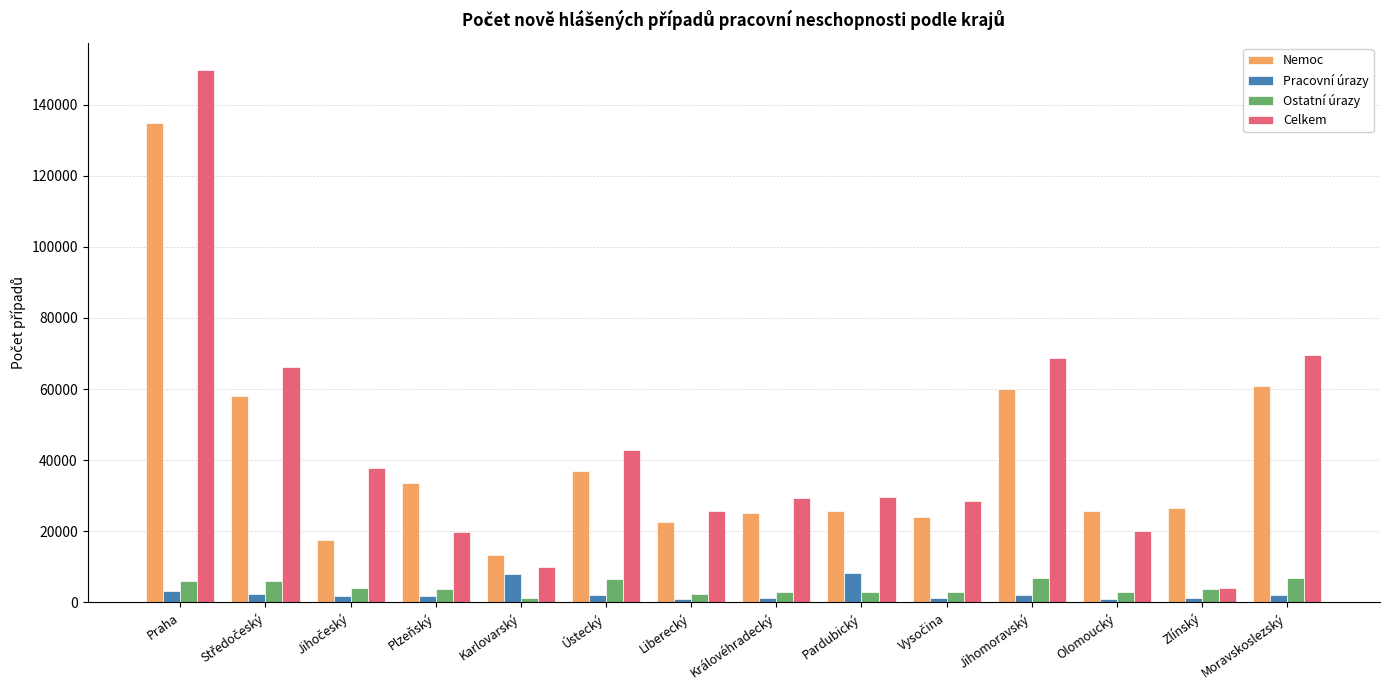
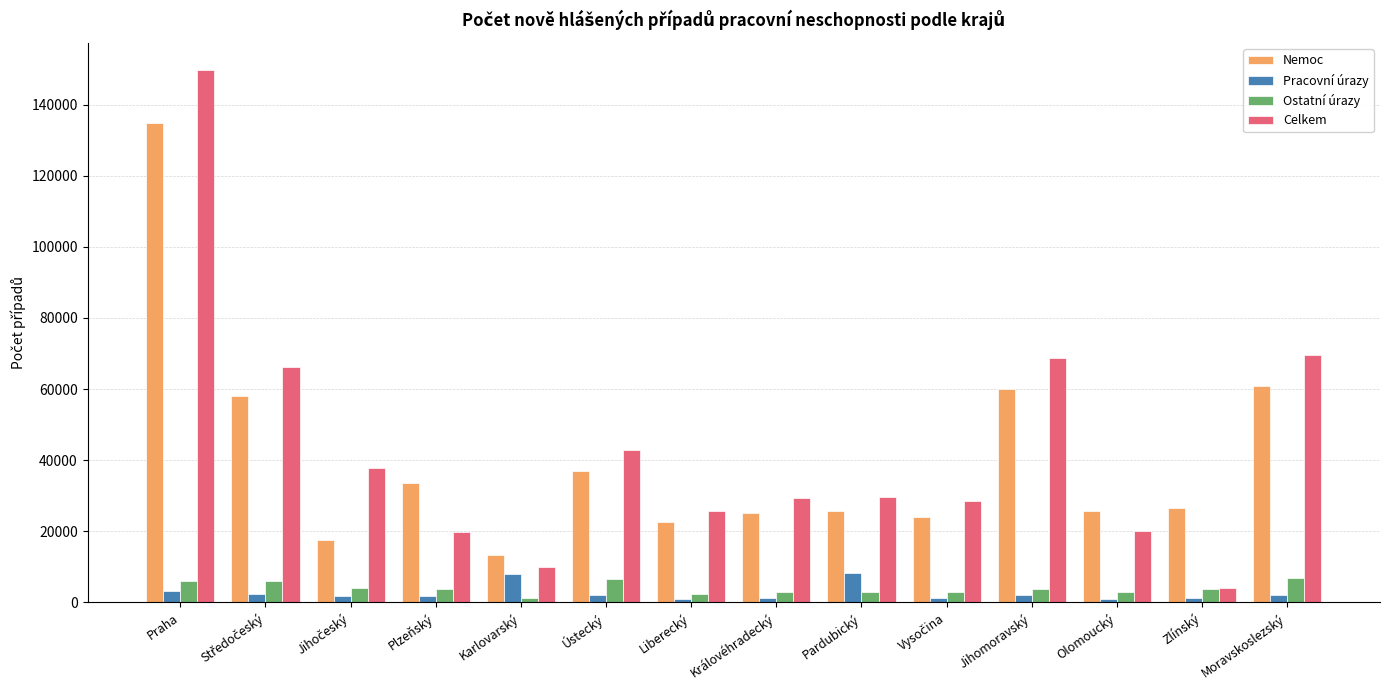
Ostatní úrazy, Jihomoravský: 7000 -> 4000
